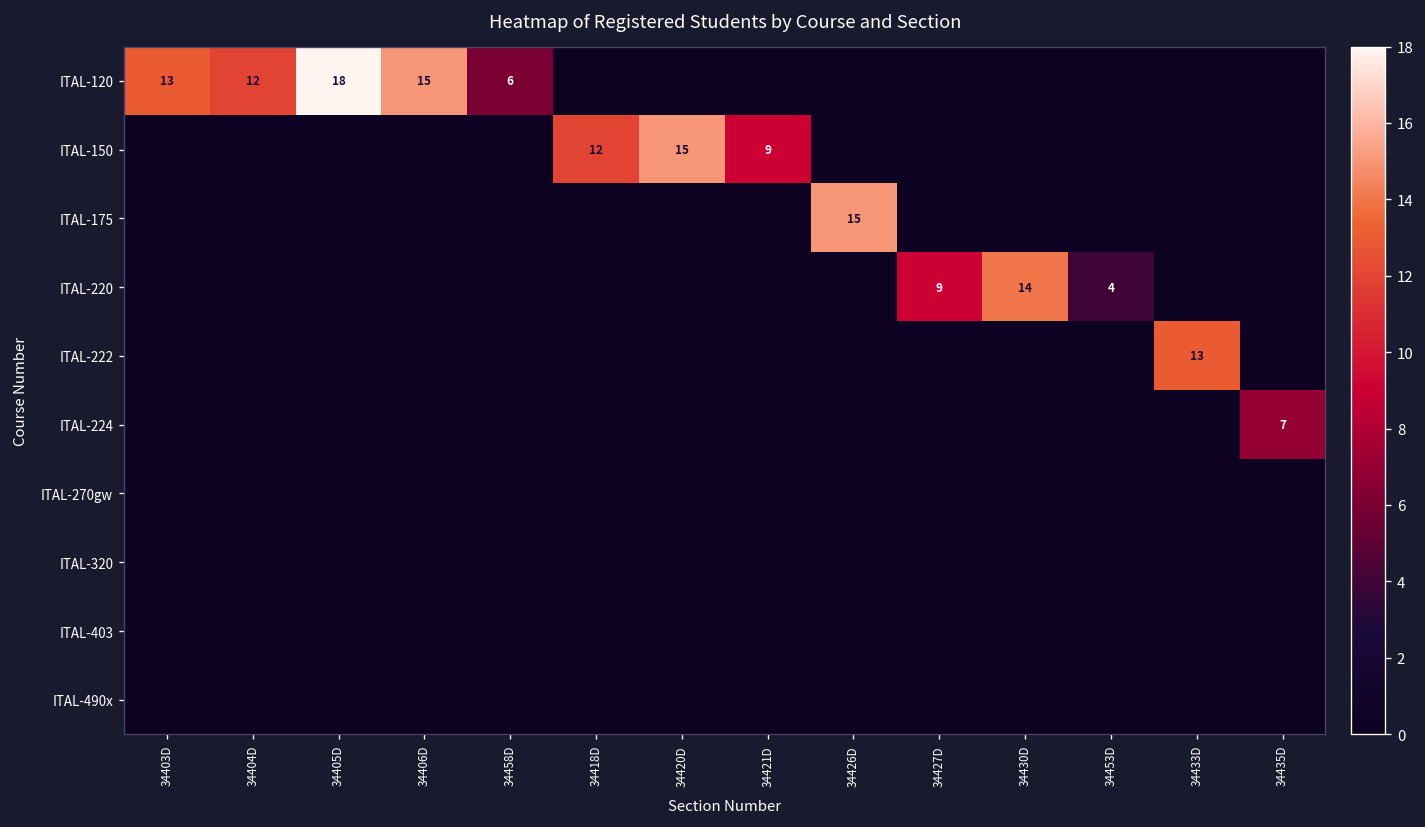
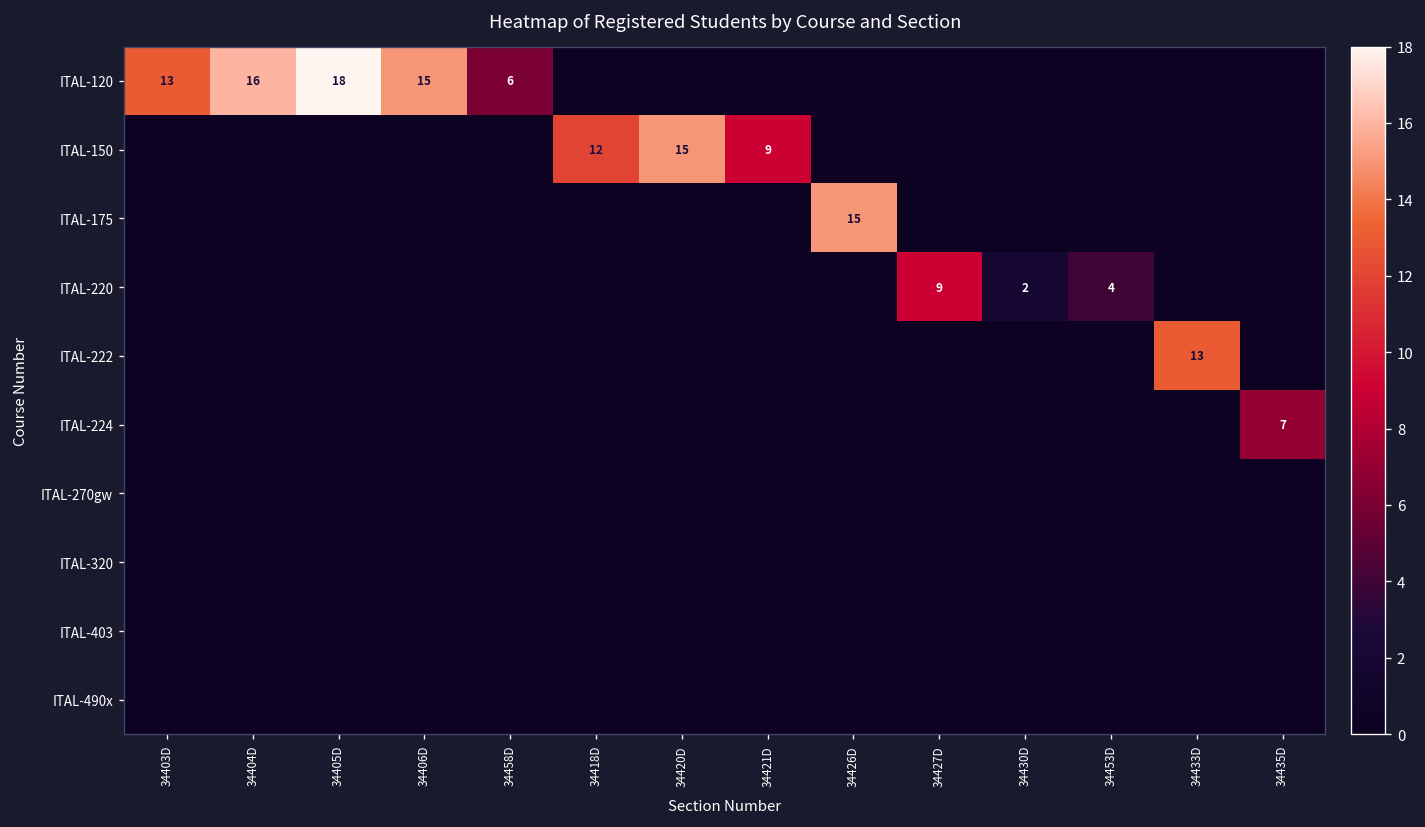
ITAL-120, 34404D: 12 -> 16
ITAL-220, 34430D: 14 -> 2
